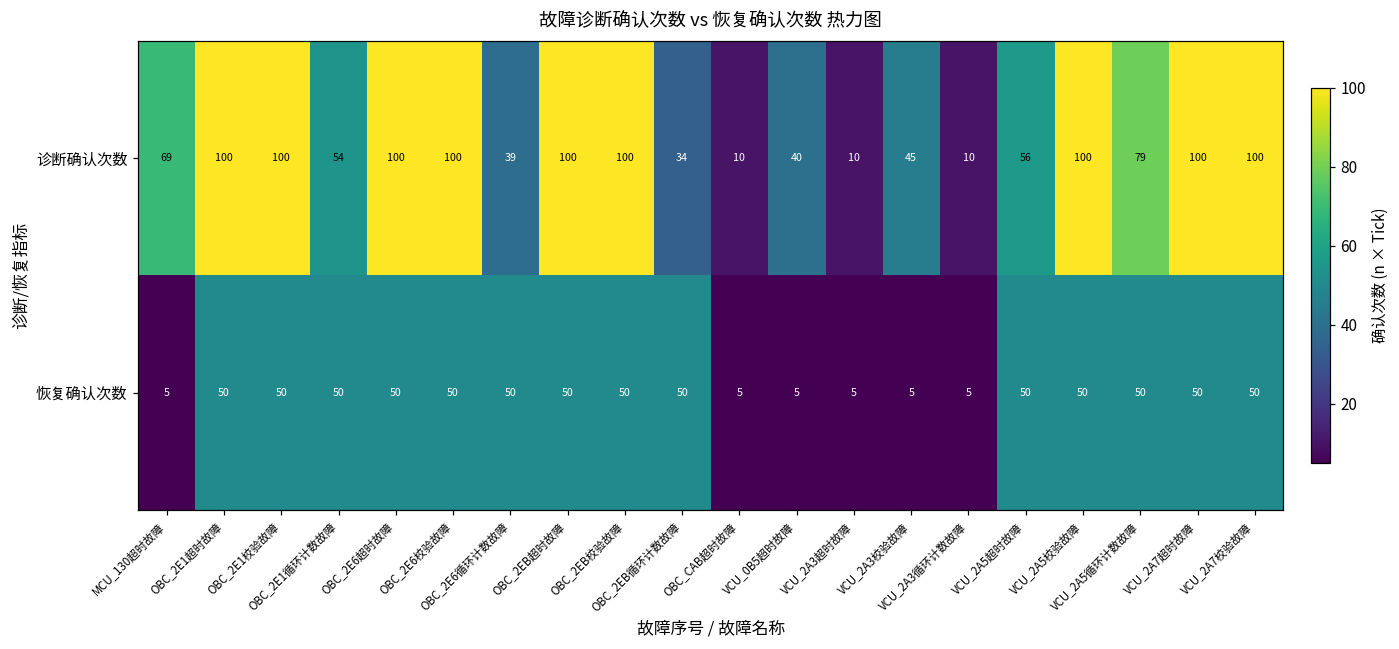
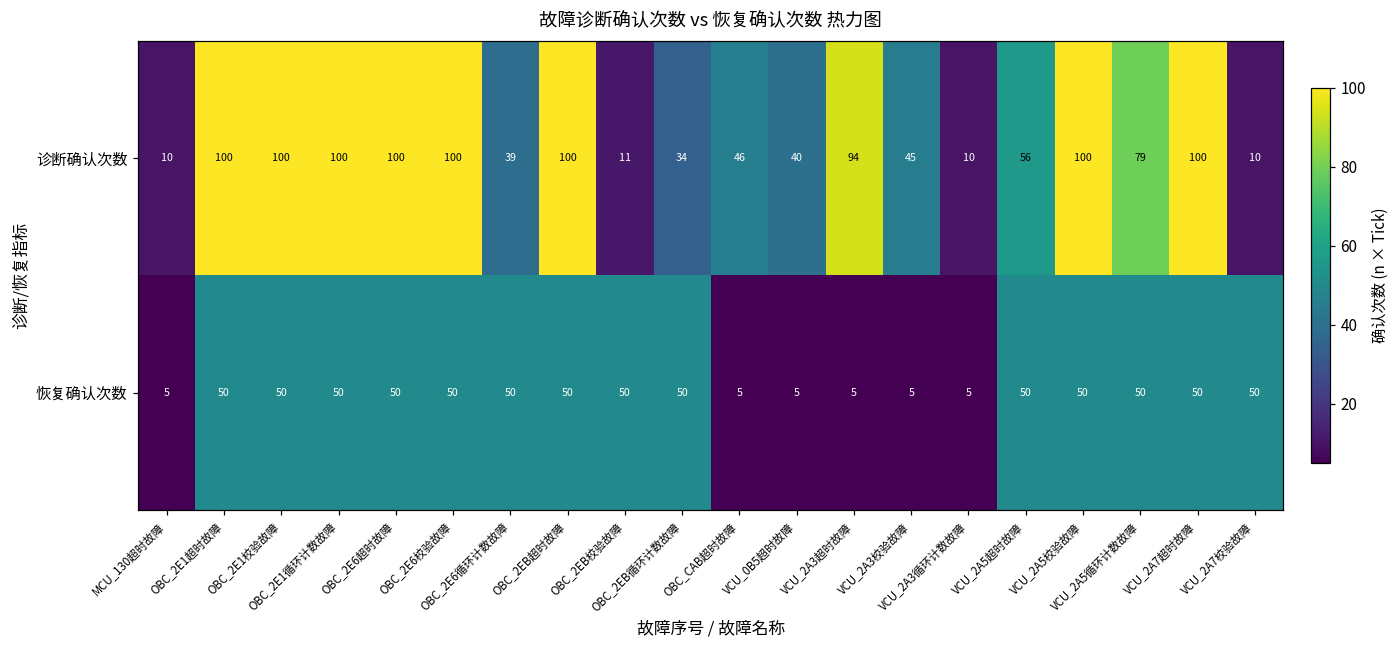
诊断确认次数, MCU_130超时故障: 69 -> 10
诊断确认次数, OBC_2E1循环计数故障: 54 -> 100
诊断确认次数, OBC_2EB校验故障: 100 -> 11
诊断确认次数, OBC_CAB超时故障: 10 -> 46
诊断确认次数, VCU_2A3超时故障: 10 -> 94
诊断确认次数, VCU_2A7校验故障: 100 -> 10
